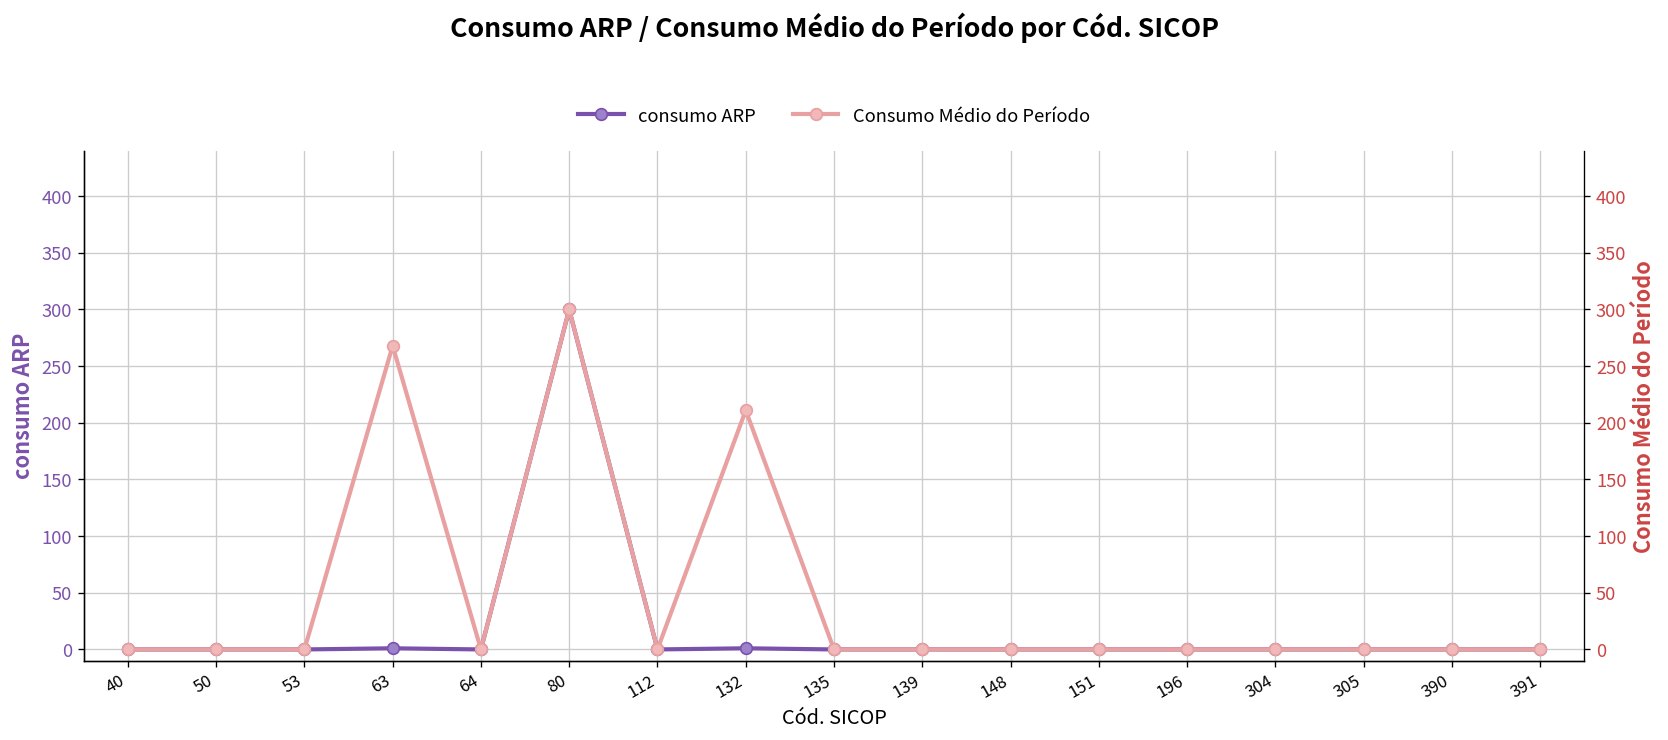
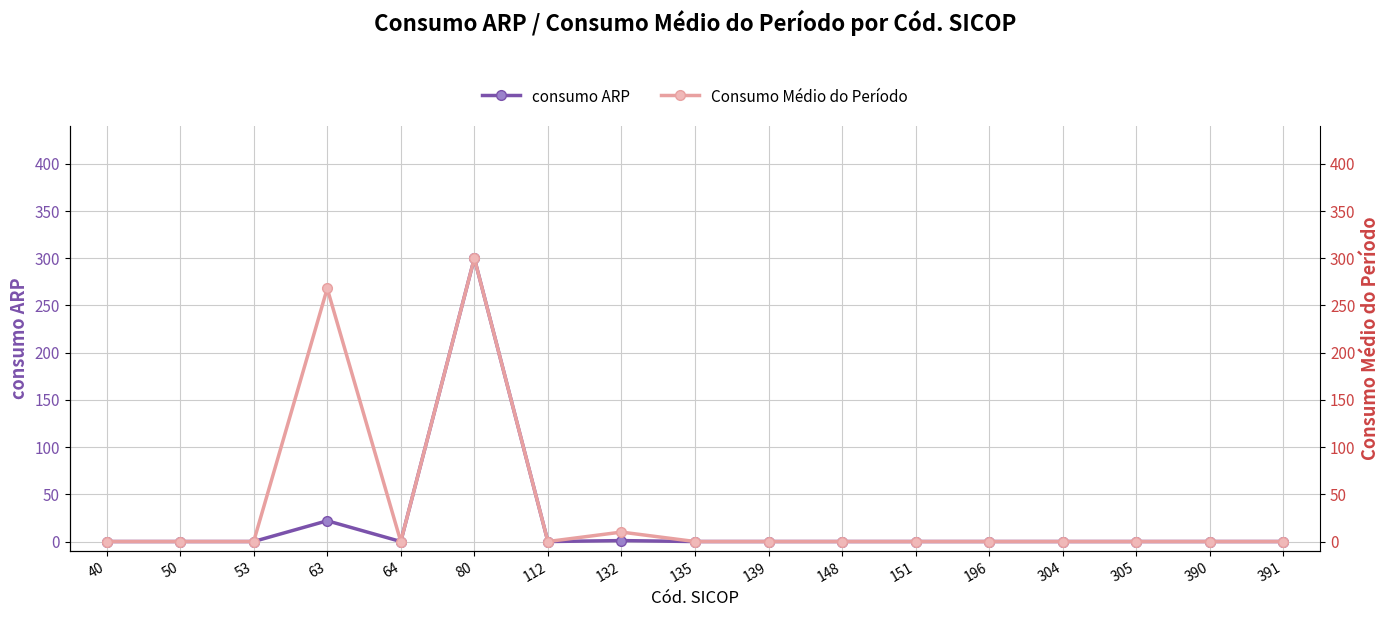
consumo ARP, 63: 0 -> 20
Consumo Médio do Período, 132: 210 -> 10
